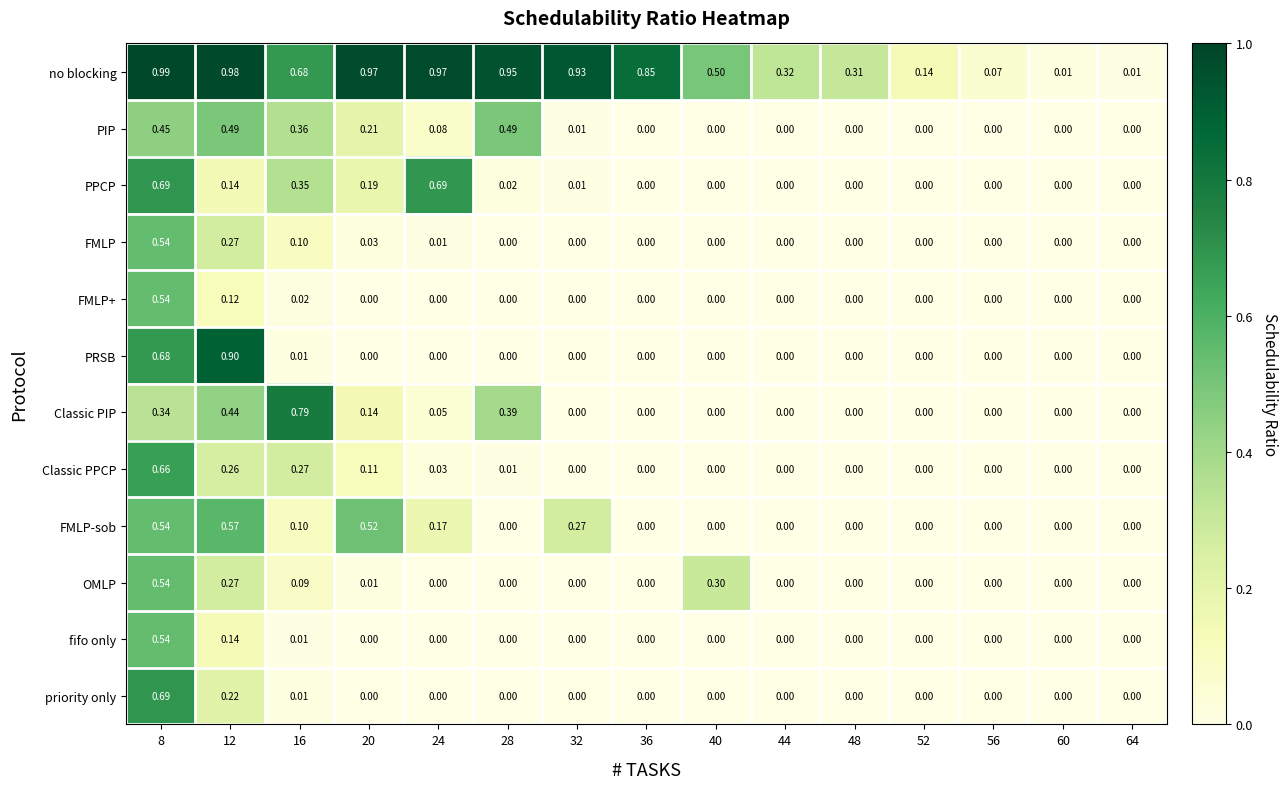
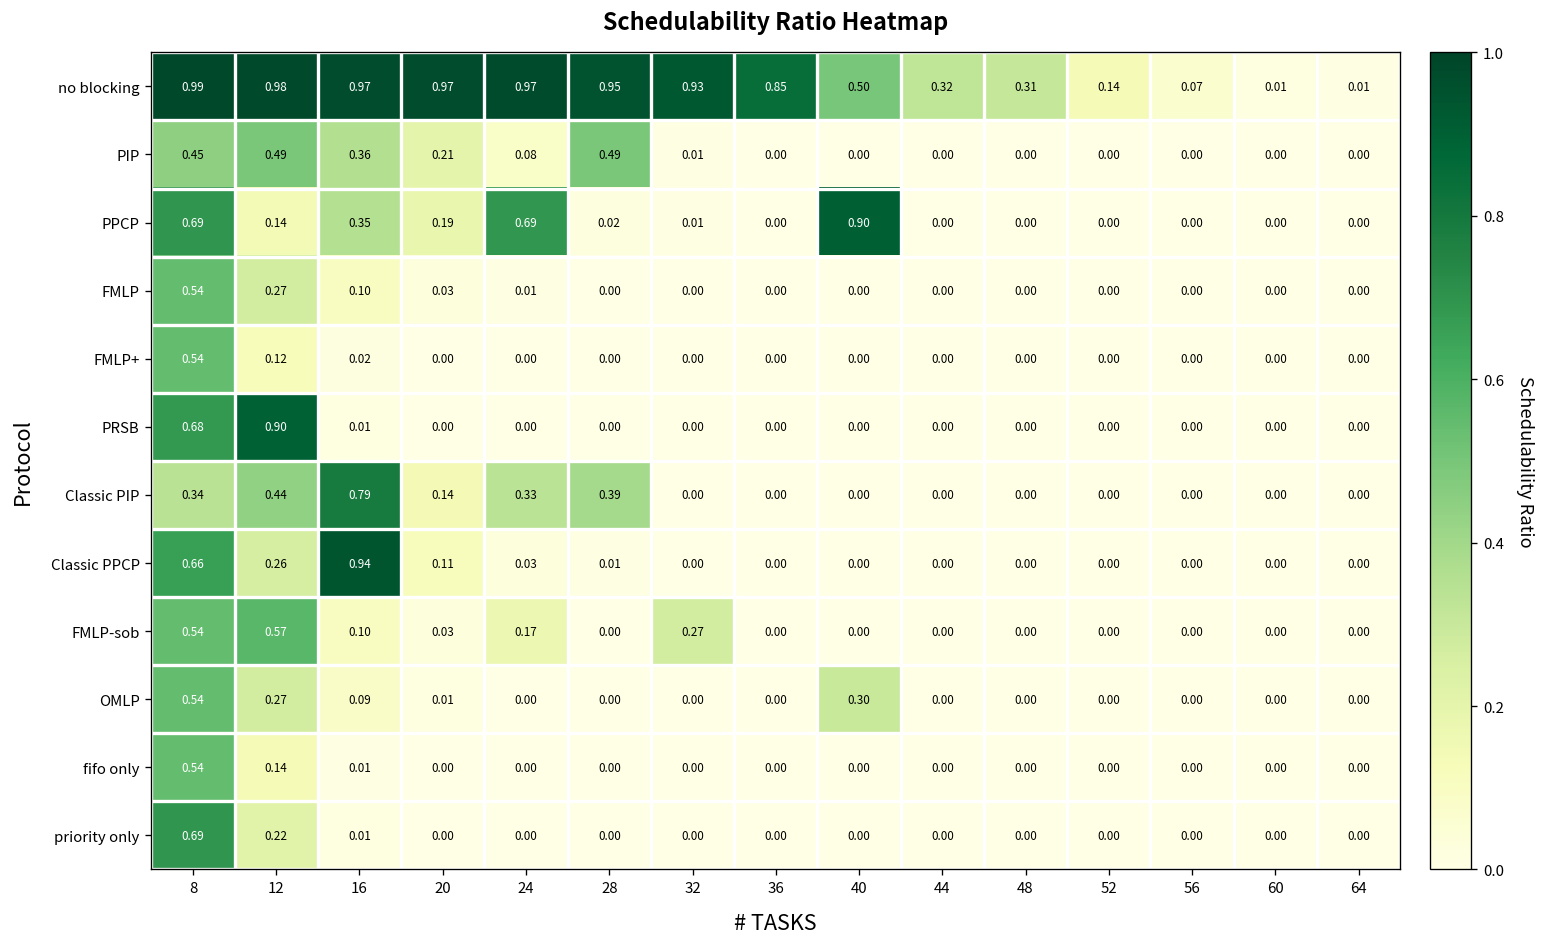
no blocking, 16: 0.68 -> 0.97
PPCP, 40: 0.00 -> 0.90
Classic PIP, 24: 0.05 -> 0.33
Classic PPCP, 16: 0.27 -> 0.94
FMLP-sob, 20: 0.52 -> 0.03
